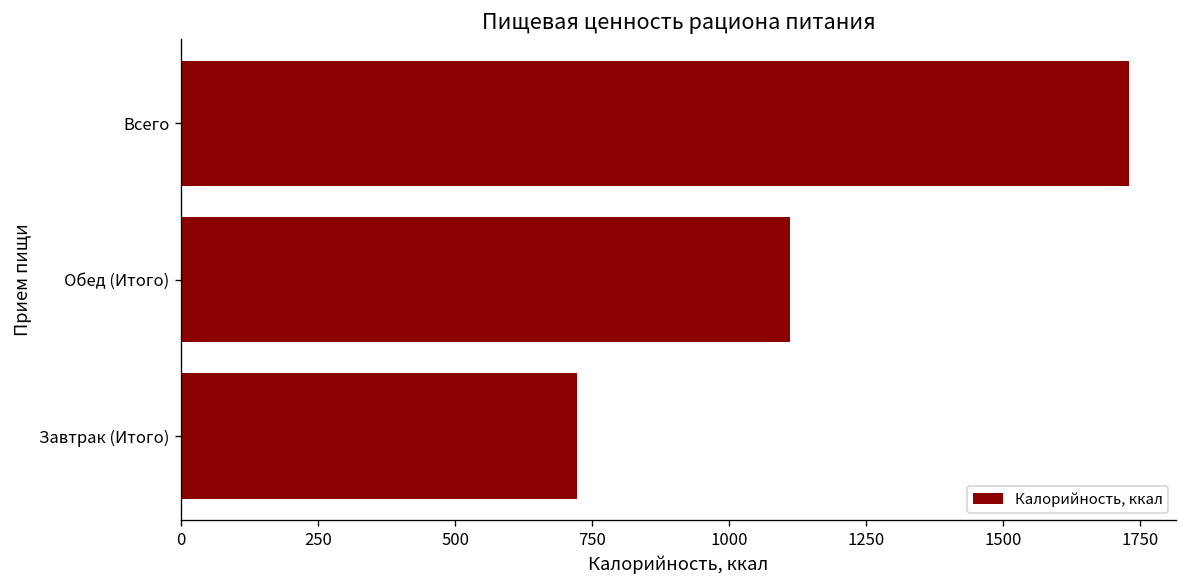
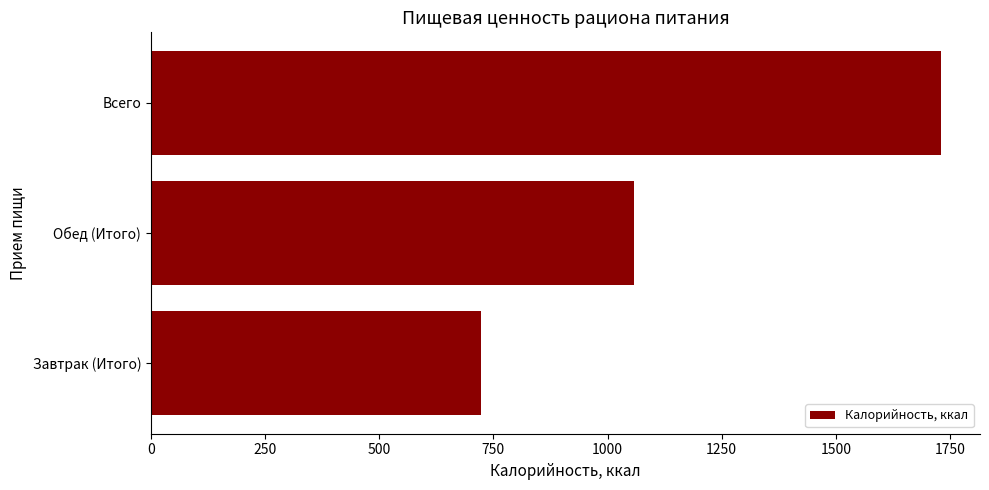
Обед (Итого): 1110 -> 1060
